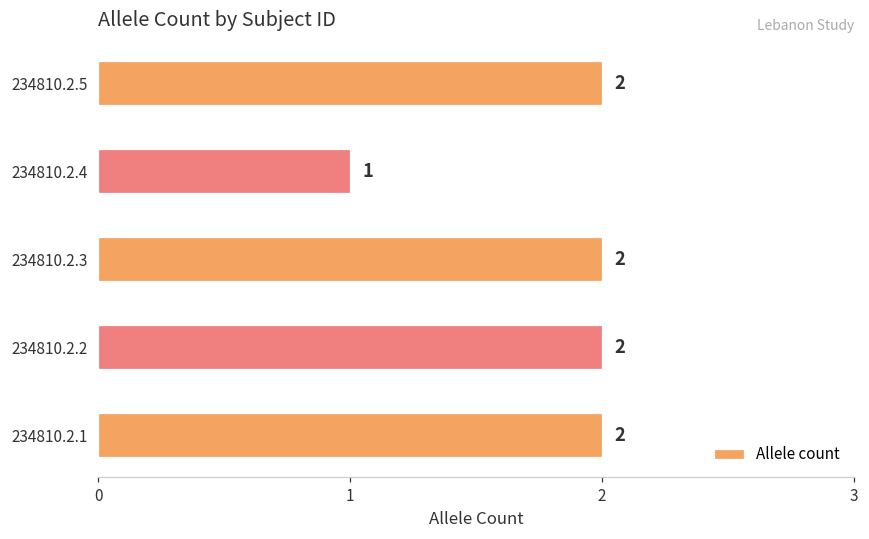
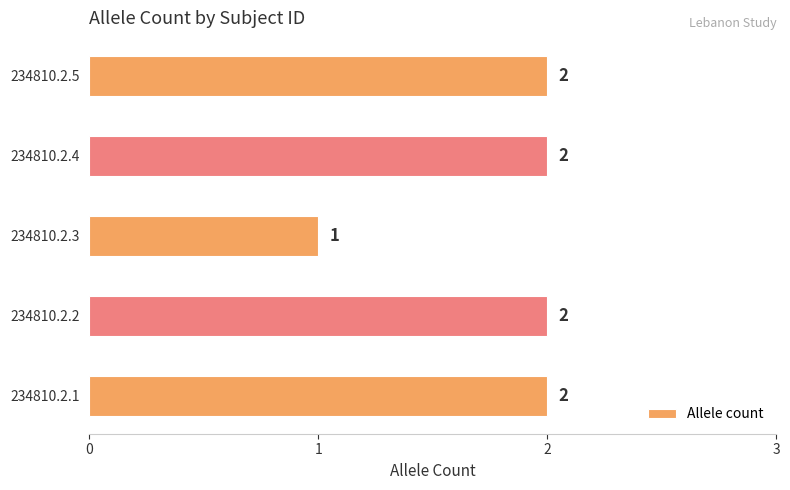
234810.2.4: 1 -> 2
234810.2.3: 2 -> 1
